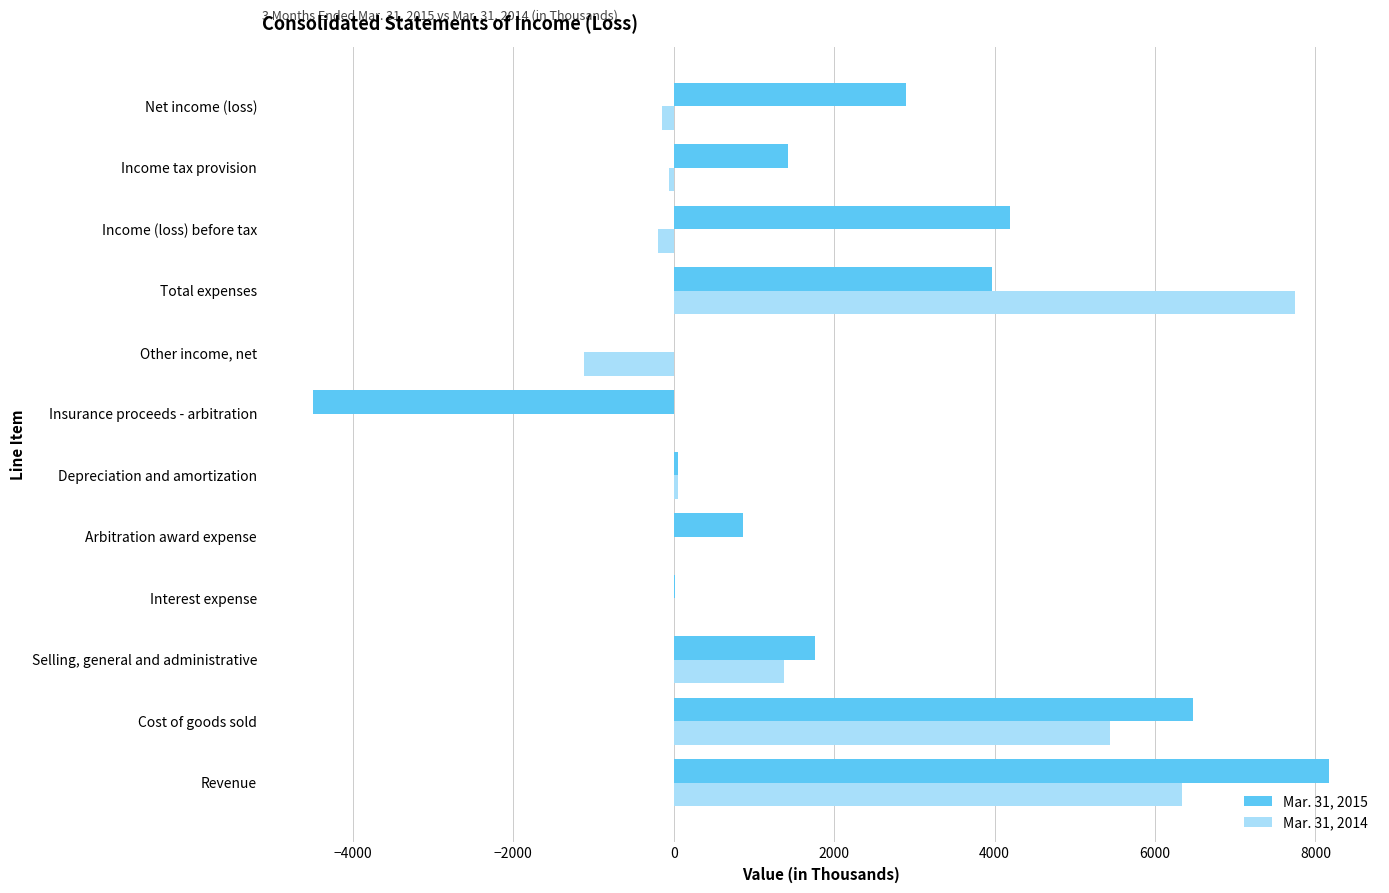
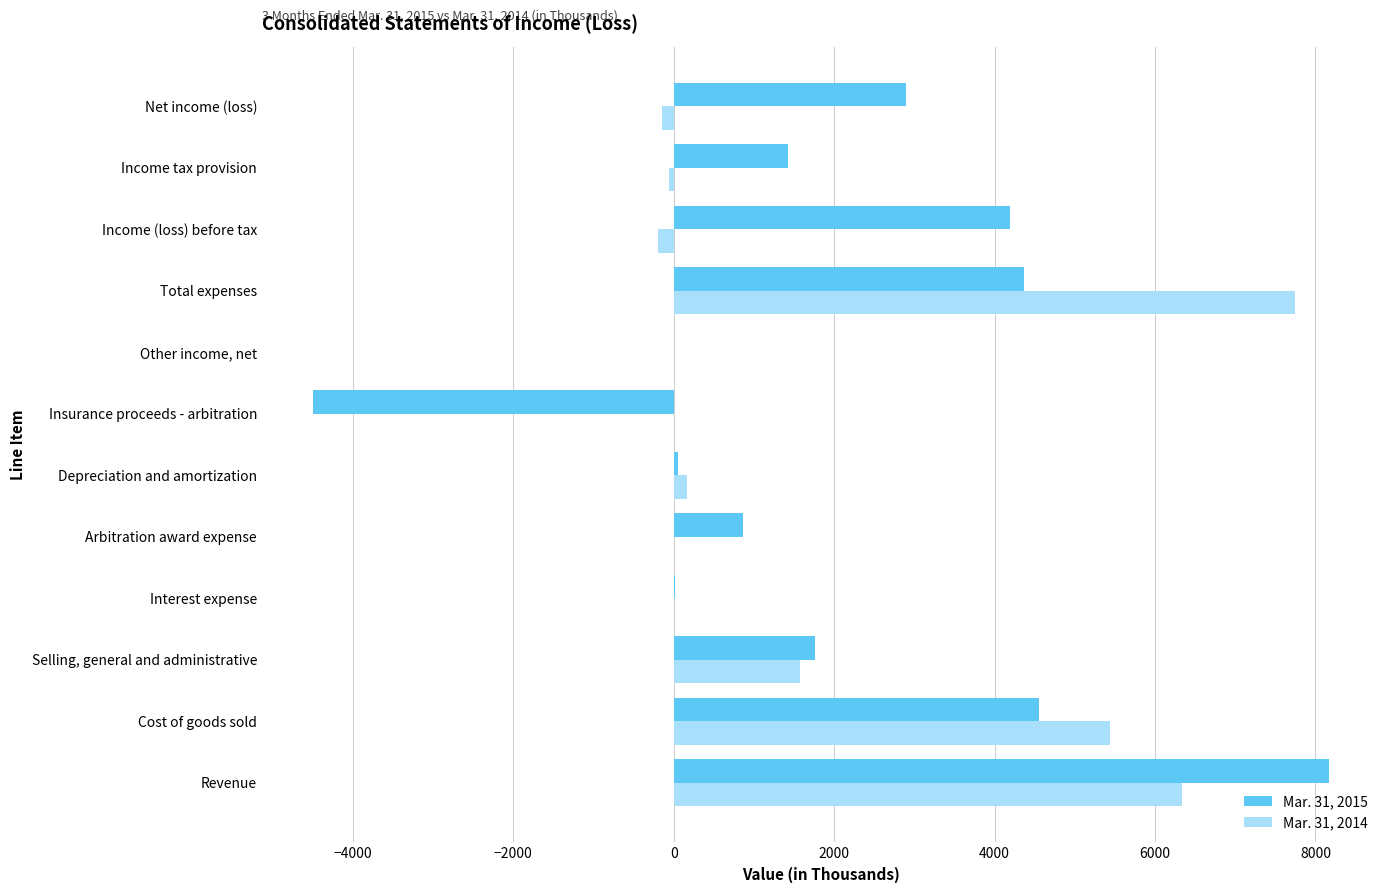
Mar. 31, 2015, Total expenses: 4000 -> 4400
Mar. 31, 2014, Other income, net: -1100 -> 0
Mar. 31, 2014, Depreciation and amortization: 100 -> 200
Mar. 31, 2014, Selling, general and administrative: 1400 -> 1600
Mar. 31, 2015, Cost of goods sold: 6500 -> 4500
